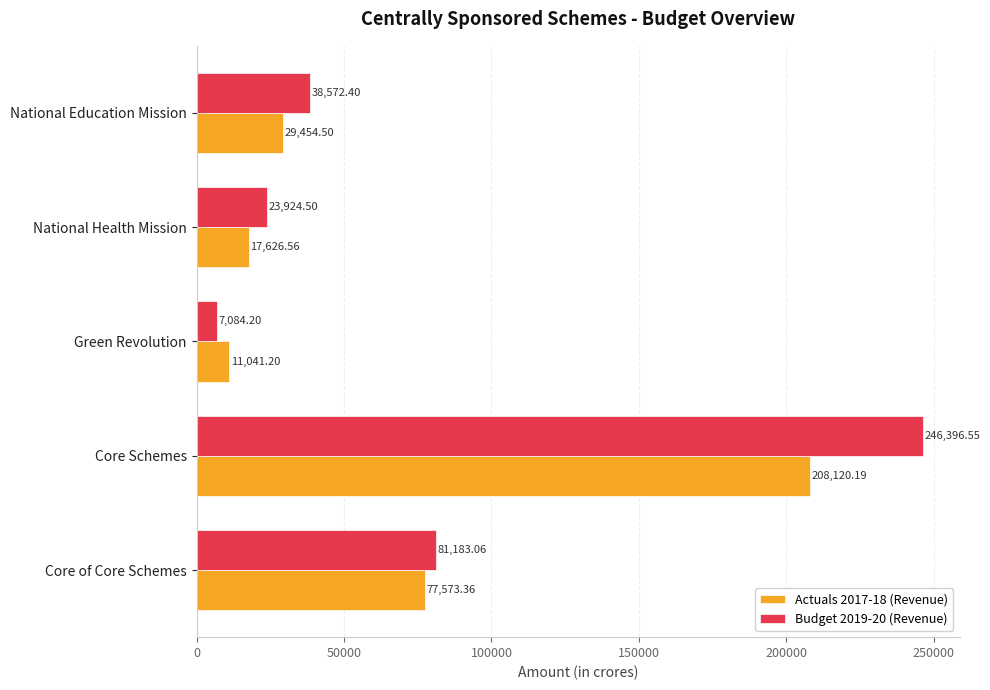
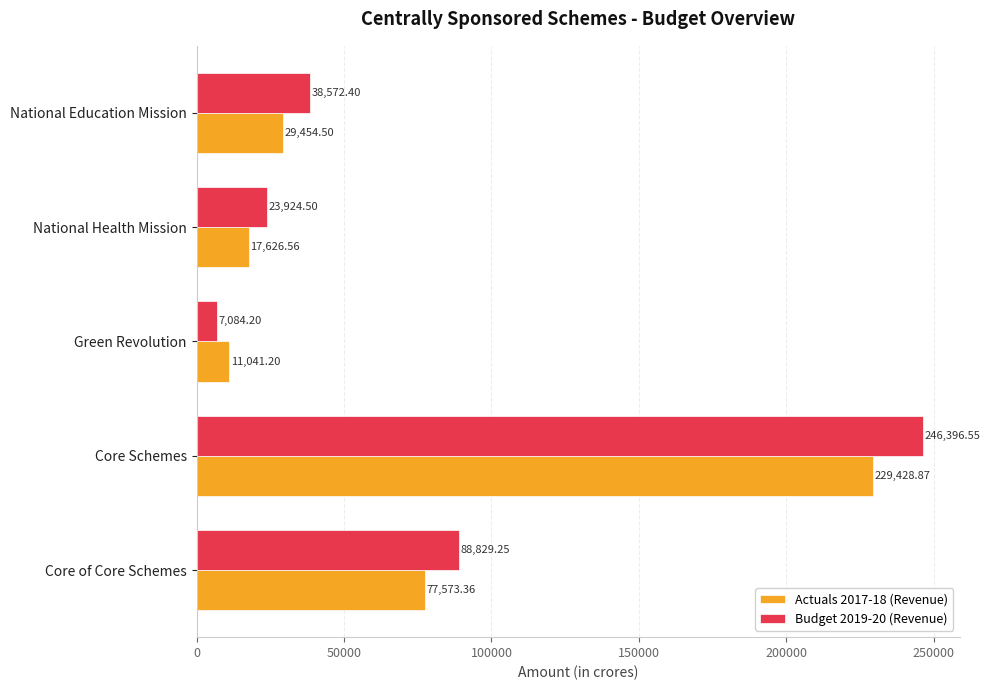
Actuals 2017-18 (Revenue), Core Schemes: 208,120.19 -> 229,428.87
Budget 2019-20 (Revenue), Core of Core Schemes: 81,183.06 -> 88,829.25
